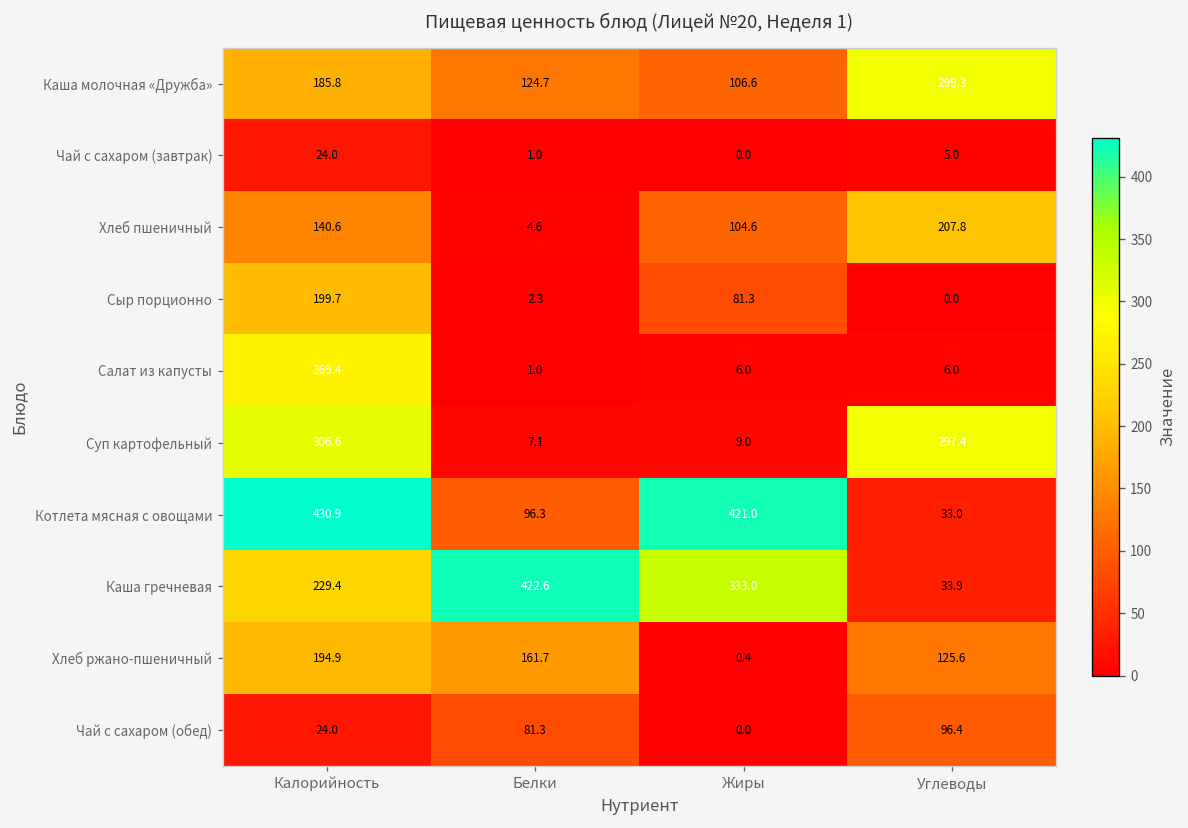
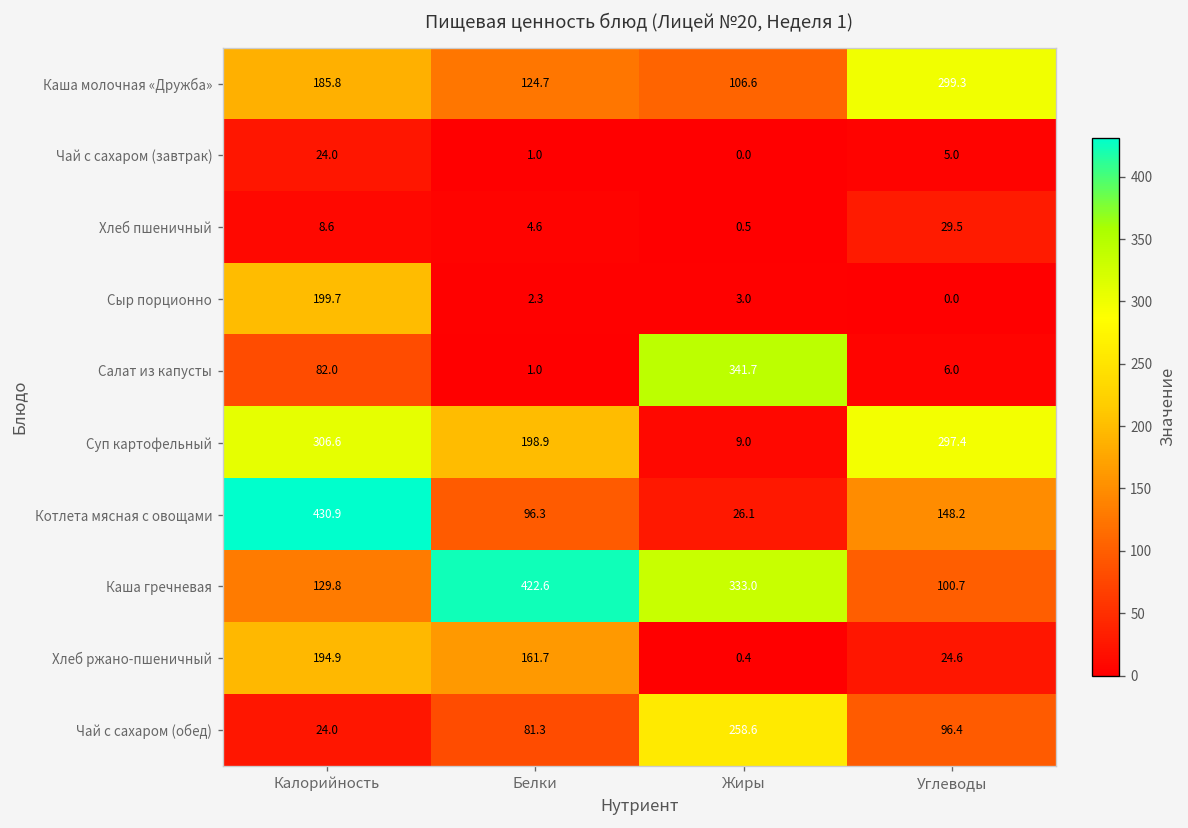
Хлеб пшеничный, Калорийность: 140.6 -> 8.6
Хлеб пшеничный, Жиры: 104.6 -> 0.5
Хлеб пшеничный, Углеводы: 207.8 -> 29.5
Сыр порционно, Жиры: 81.3 -> 3.0
Салат из капусты, Калорийность: 269.4 -> 82.0
Салат из капусты, Жиры: 6.0 -> 341.7
Суп картофельный, Белки: 7.1 -> 198.9
Котлета мясная с овощами, Жиры: 421.0 -> 26.1
Котлета мясная с овощами, Углеводы: 33.0 -> 148.2
Каша гречневая, Калорийность: 229.4 -> 129.8
Каша гречневая, Углеводы: 33.9 -> 100.7
Хлеб ржано-пшеничный, Углеводы: 125.6 -> 24.6
Чай с сахаром (обед), Жиры: 0.0 -> 258.6
